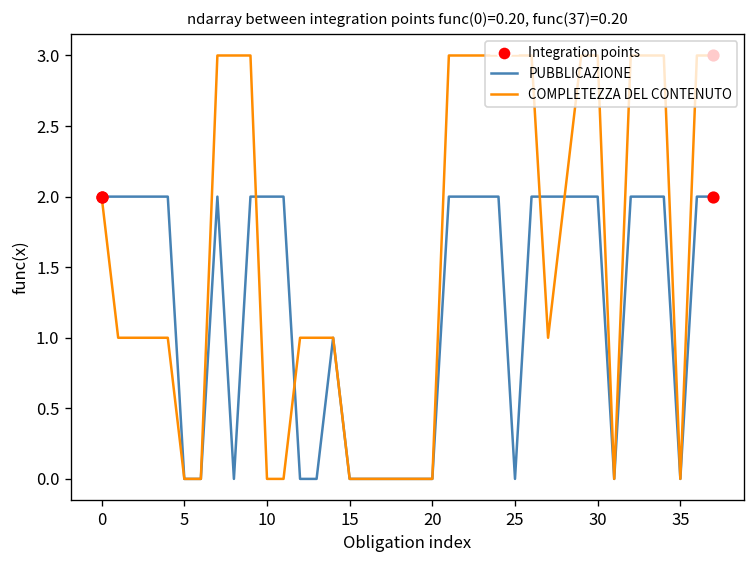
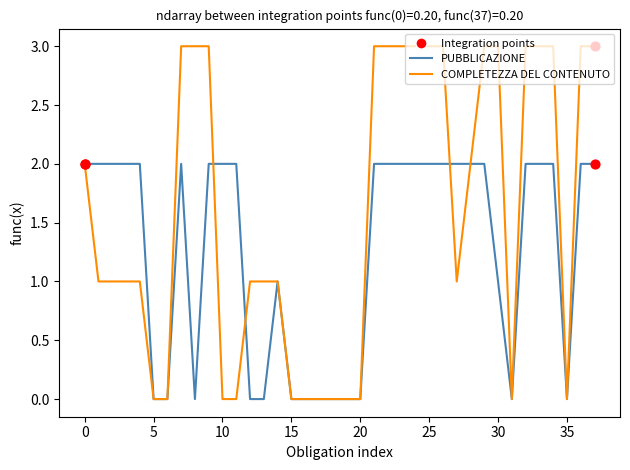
PUBBLICAZIONE, 25: 0 -> 2
PUBBLICAZIONE, 30: 2 -> 1
